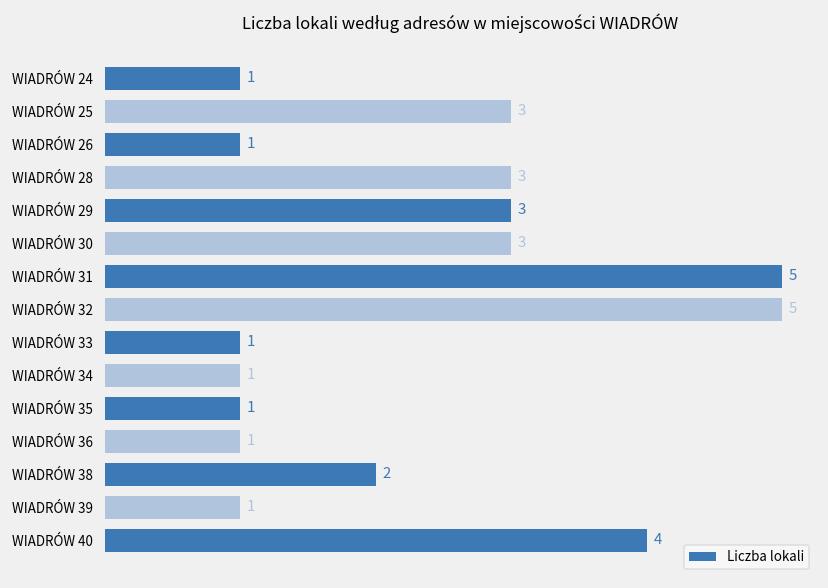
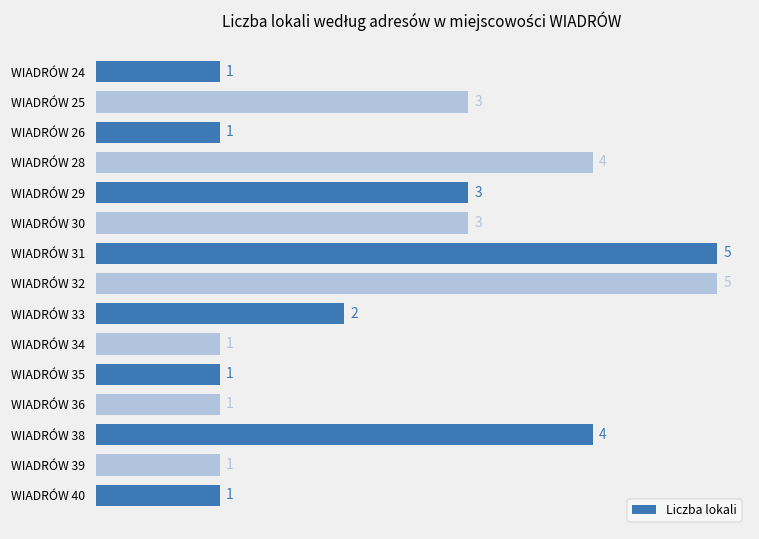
WIADRÓW 28: 3 -> 4
WIADRÓW 33: 1 -> 2
WIADRÓW 38: 2 -> 4
WIADRÓW 40: 4 -> 1
